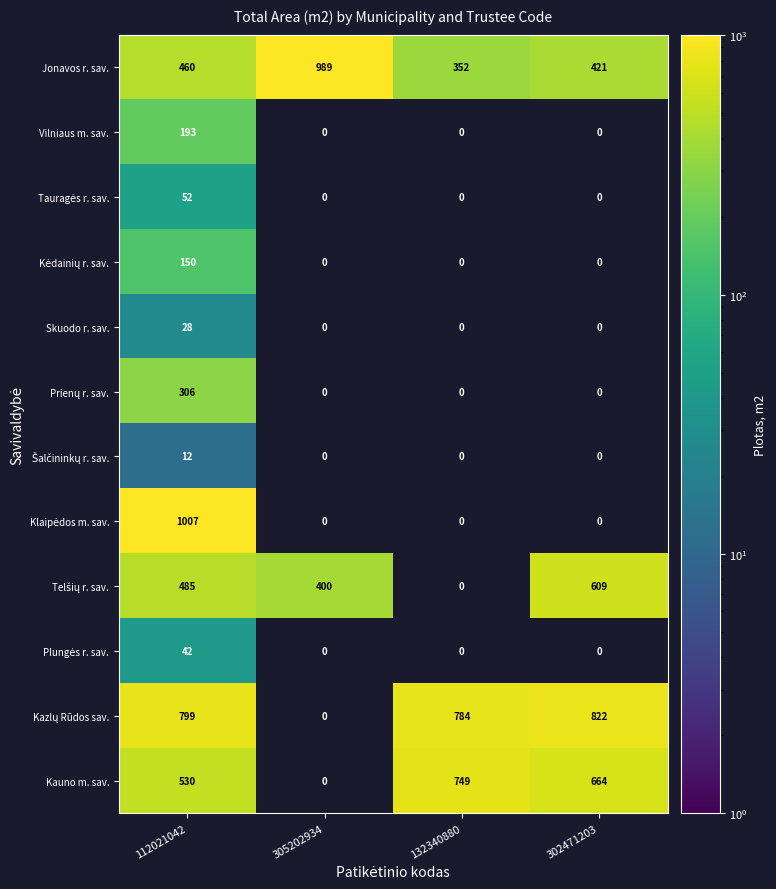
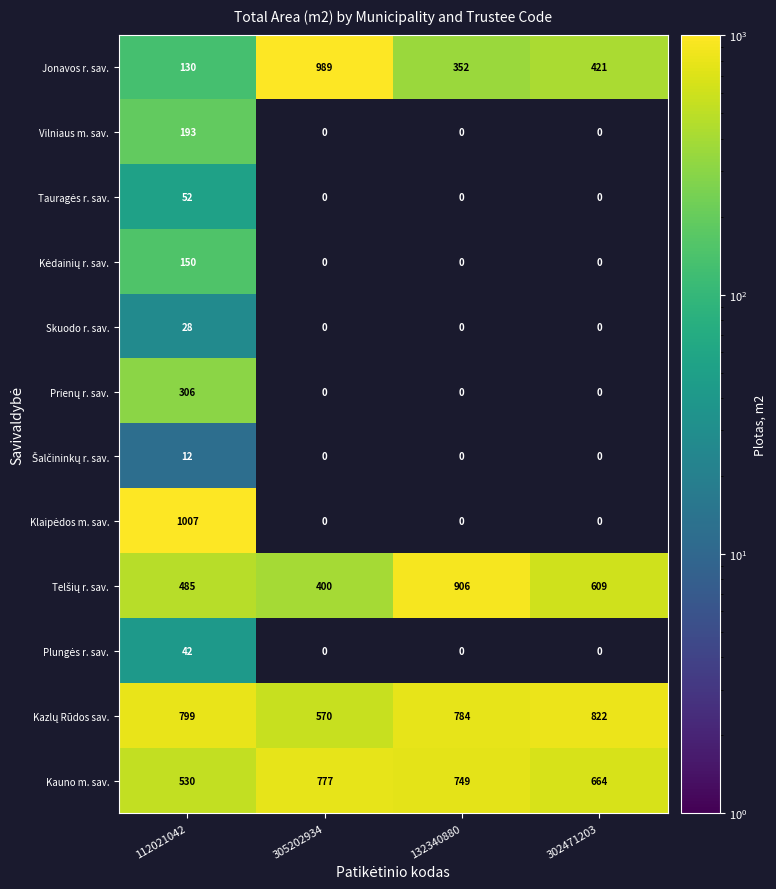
Jonavos r. sav., 112021042: 460 -> 130
Telšių r. sav., 132340880: 0 -> 906
Kazlų Rūdos sav., 305202934: 0 -> 570
Kauno m. sav., 305202934: 0 -> 777
